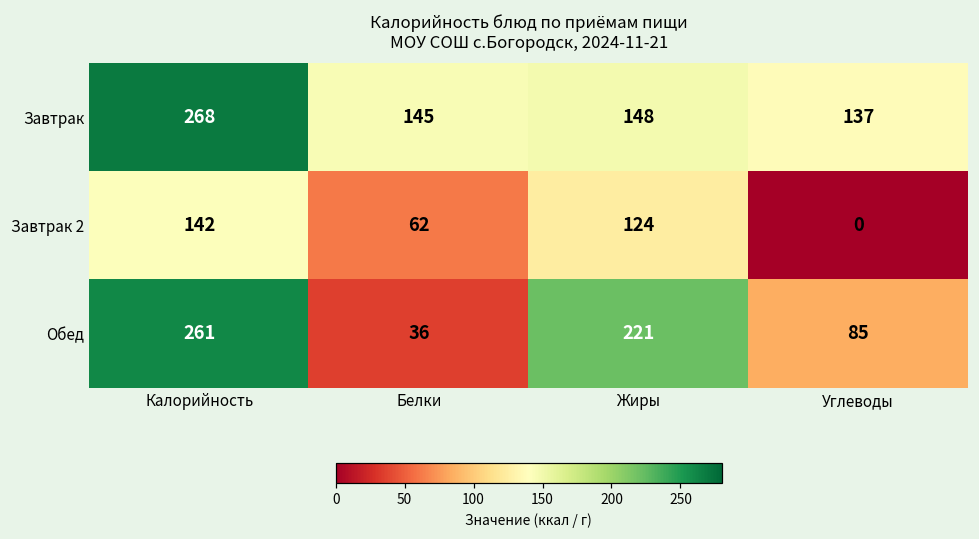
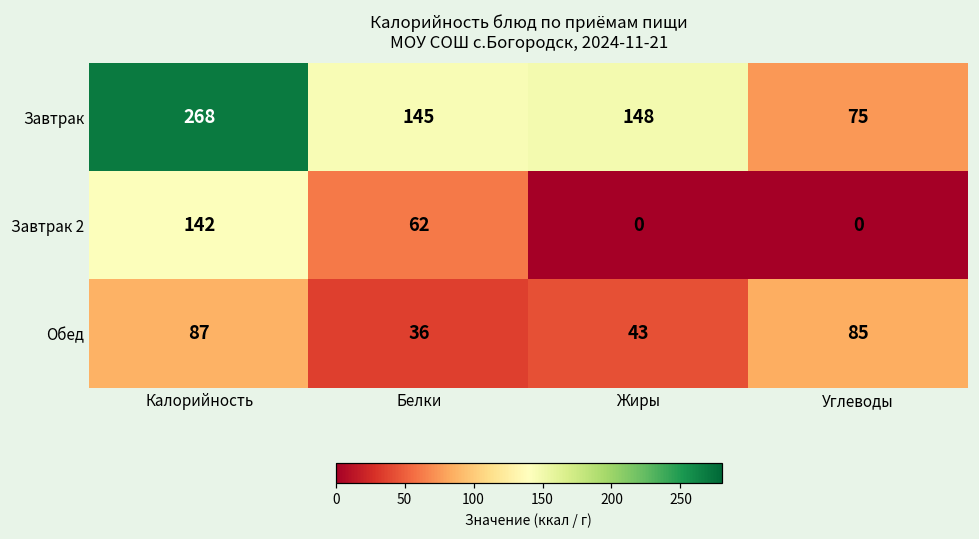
Завтрак, Углеводы: 137 -> 75
Завтрак 2, Жиры: 124 -> 0
Обед, Калорийность: 261 -> 87
Обед, Жиры: 221 -> 43
